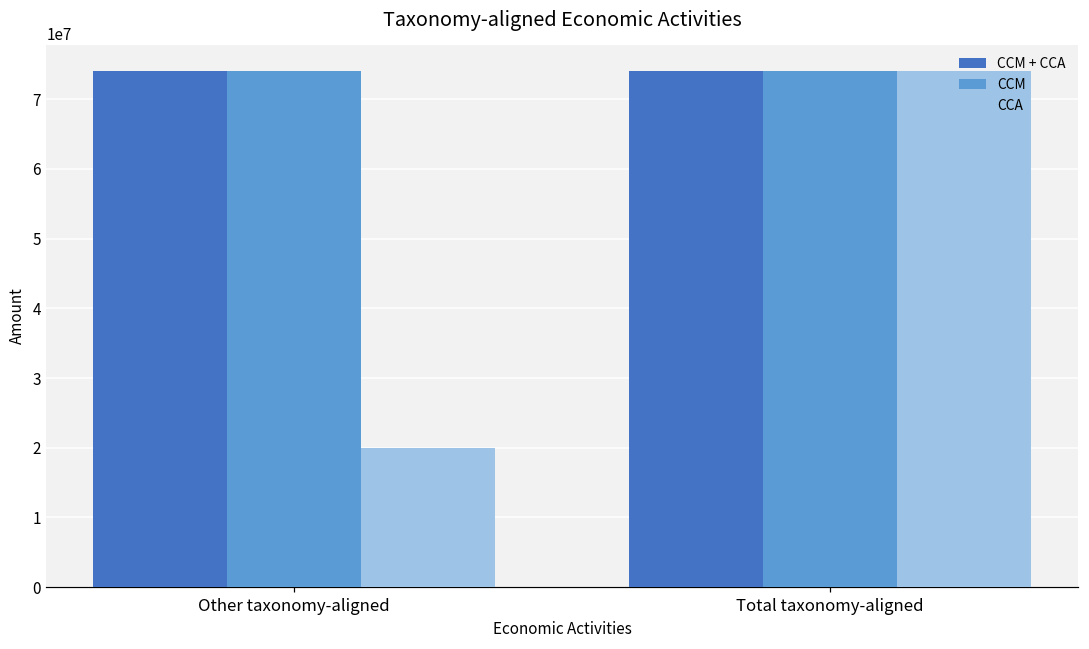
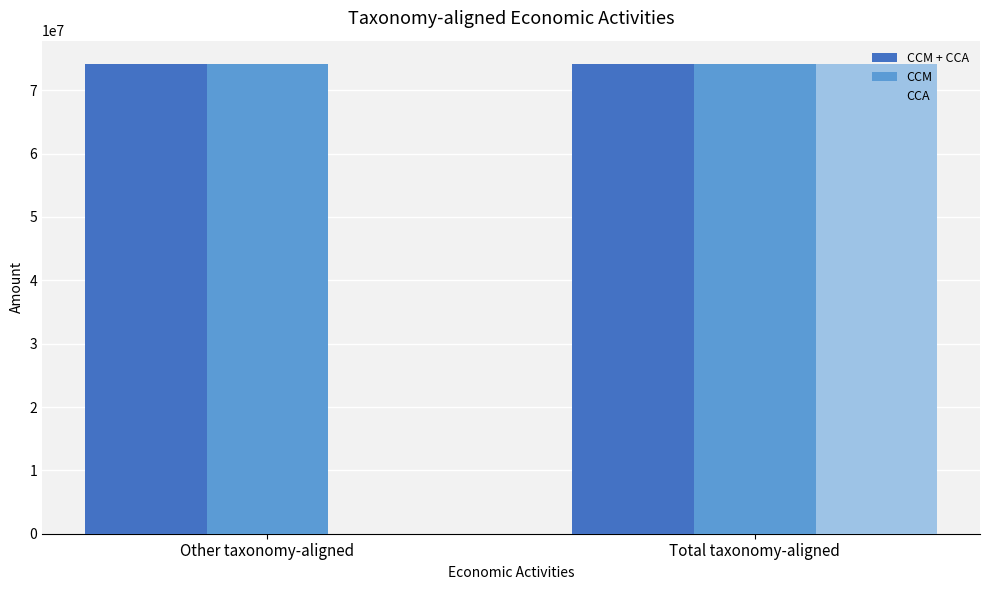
CCA, Other taxonomy-aligned: 20000000 -> 0
